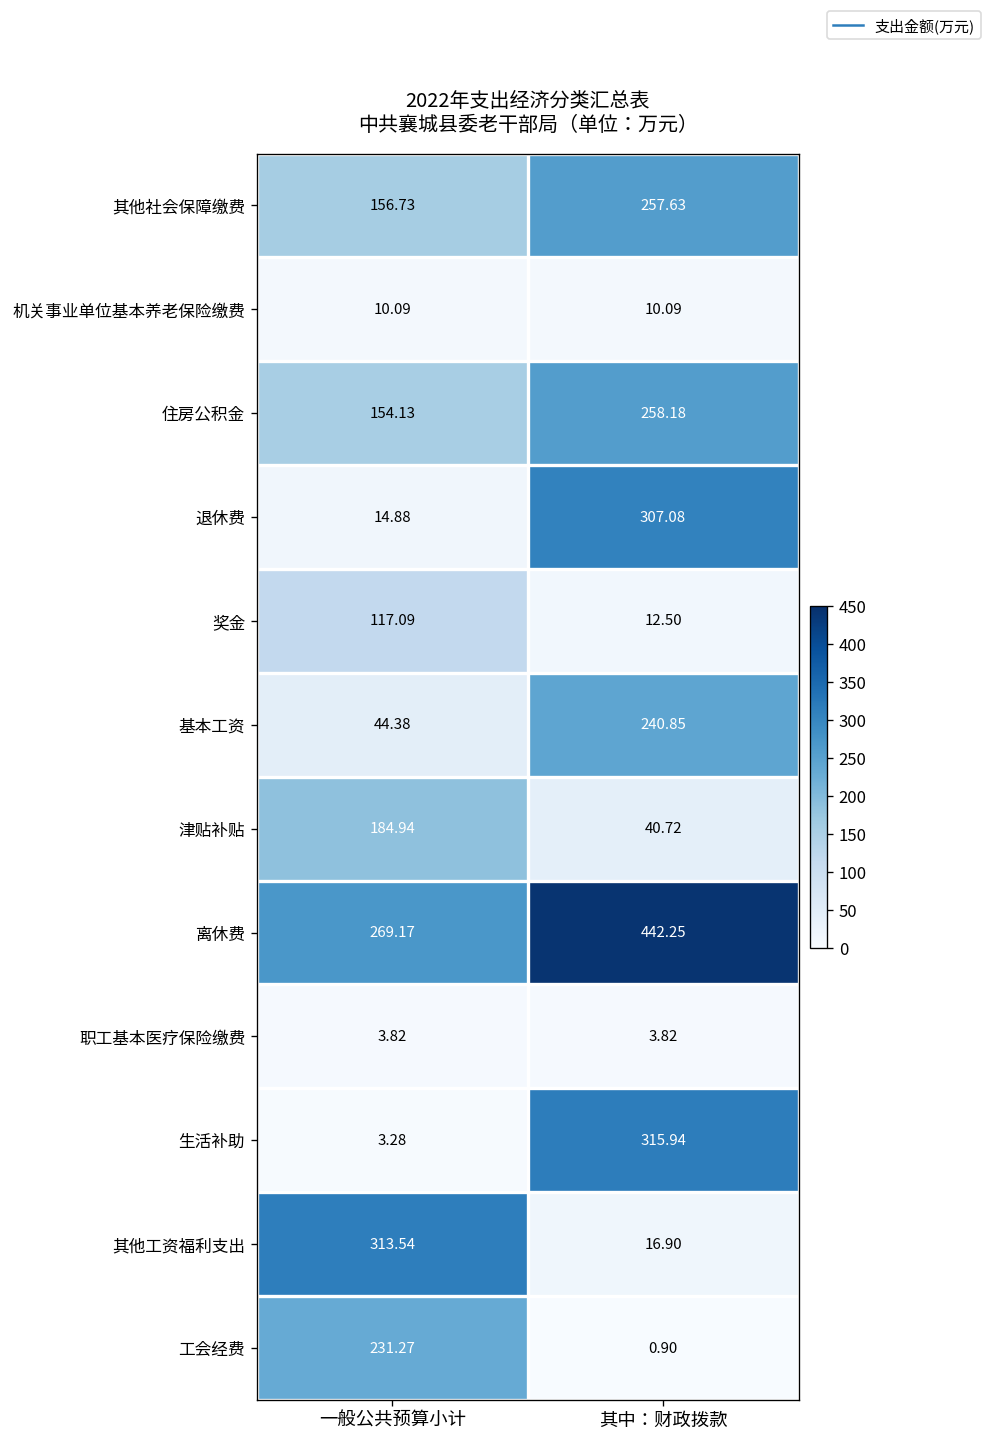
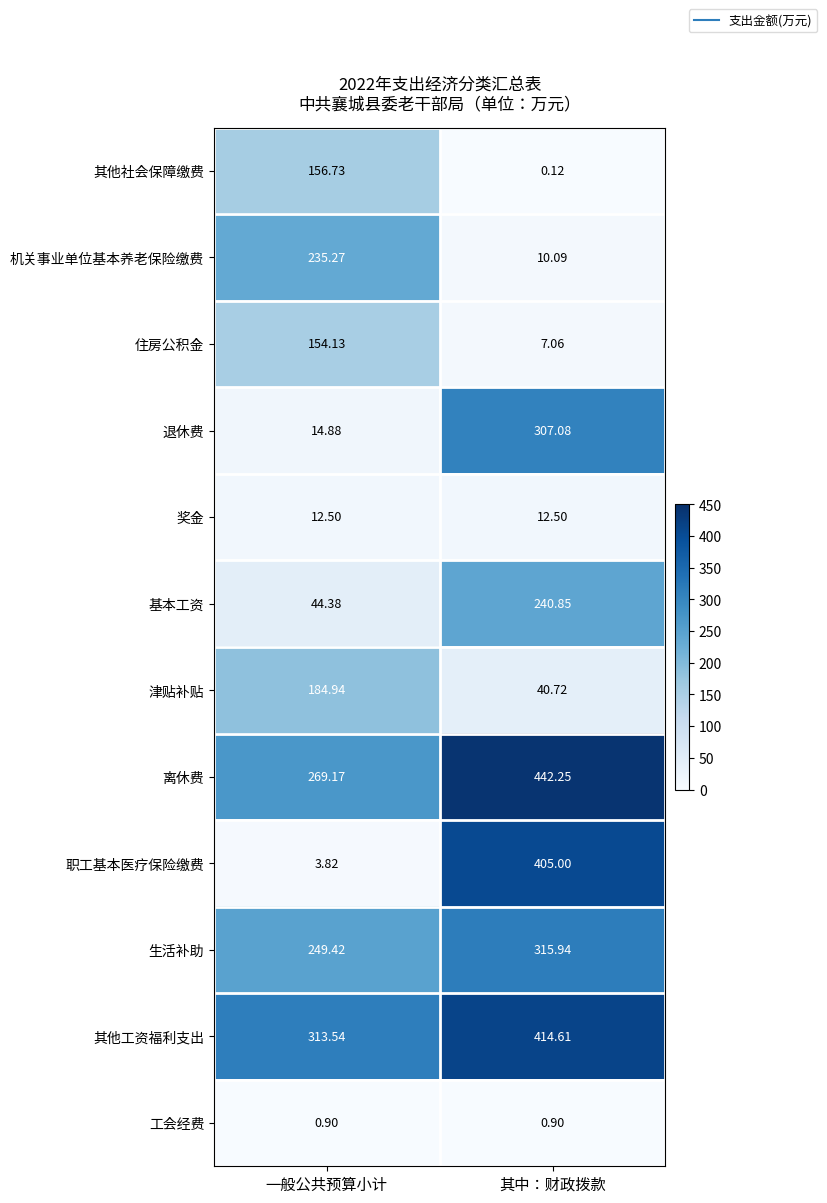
其他社会保障缴费, 其中：财政拨款: 257.63 -> 0.12
机关事业单位基本养老保险缴费, 一般公共预算小计: 10.09 -> 235.27
住房公积金, 其中：财政拨款: 258.18 -> 7.06
奖金, 一般公共预算小计: 117.09 -> 12.50
职工基本医疗保险缴费, 其中：财政拨款: 3.82 -> 405.00
生活补助, 一般公共预算小计: 3.28 -> 249.42
其他工资福利支出, 其中：财政拨款: 16.90 -> 414.61
工会经费, 一般公共预算小计: 231.27 -> 0.90
